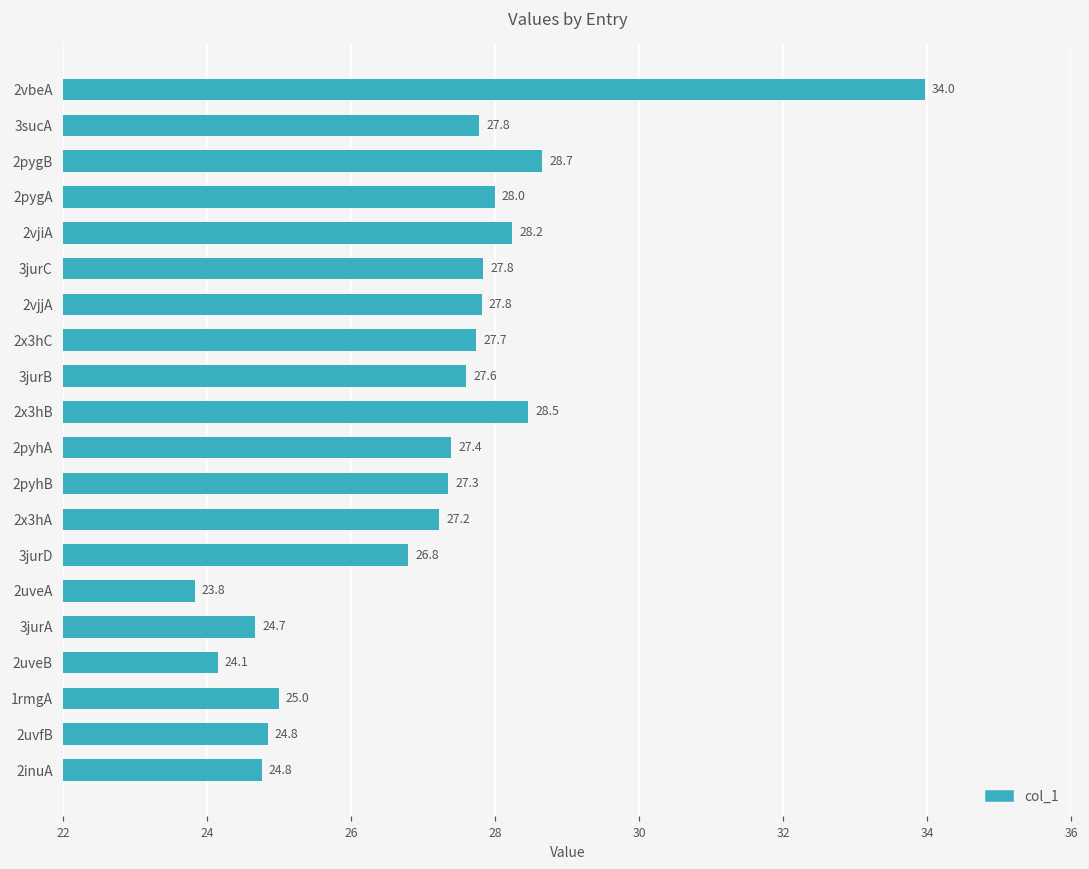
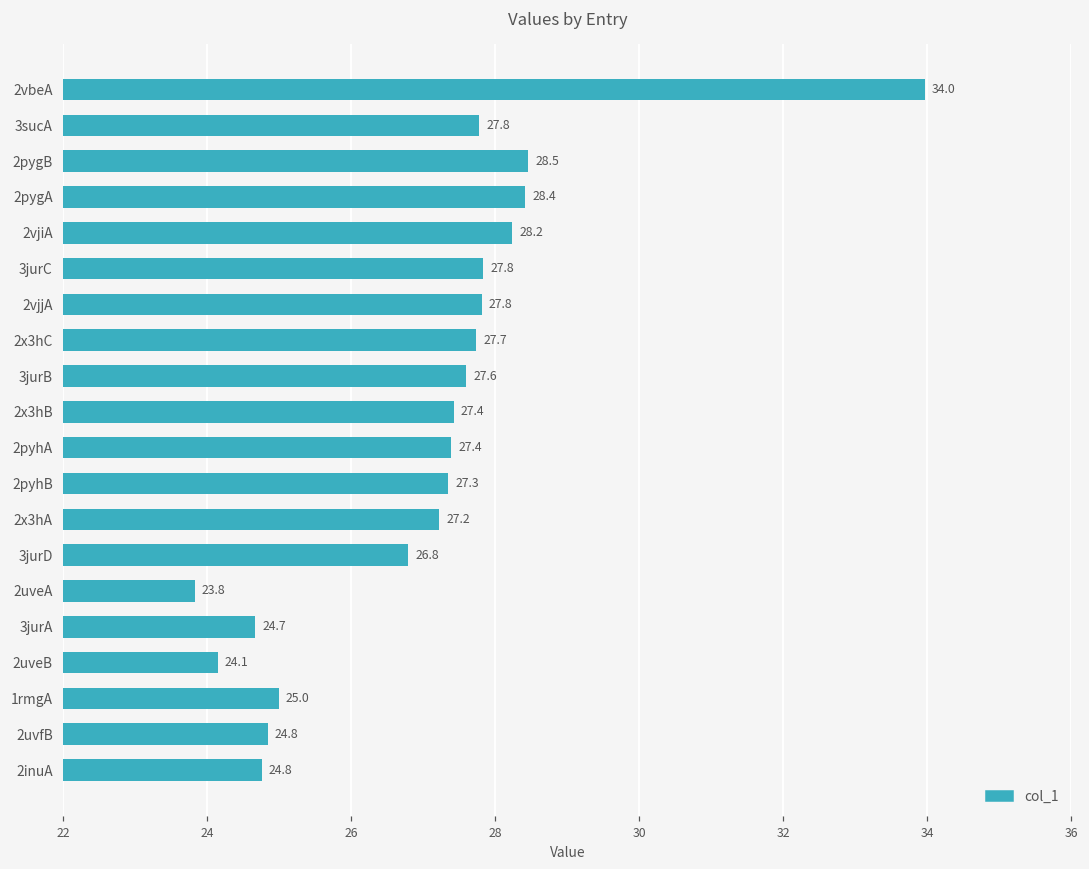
2pygB: 28.7 -> 28.5
2pygA: 28.0 -> 28.4
2x3hB: 28.5 -> 27.4
